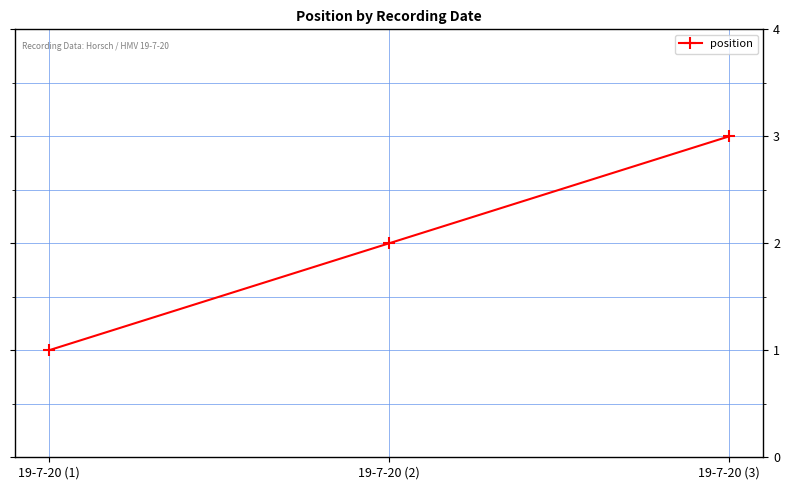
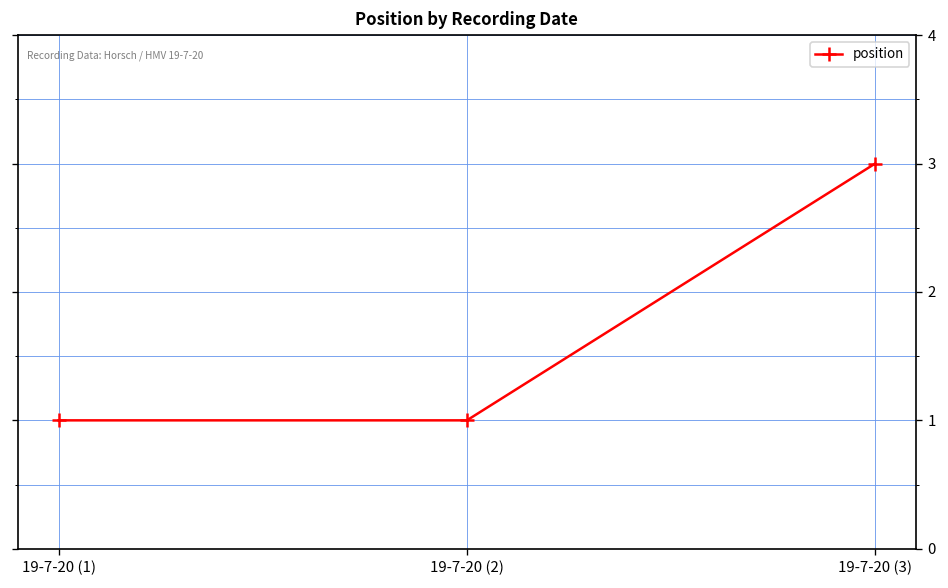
19-7-20 (2): 2 -> 1
